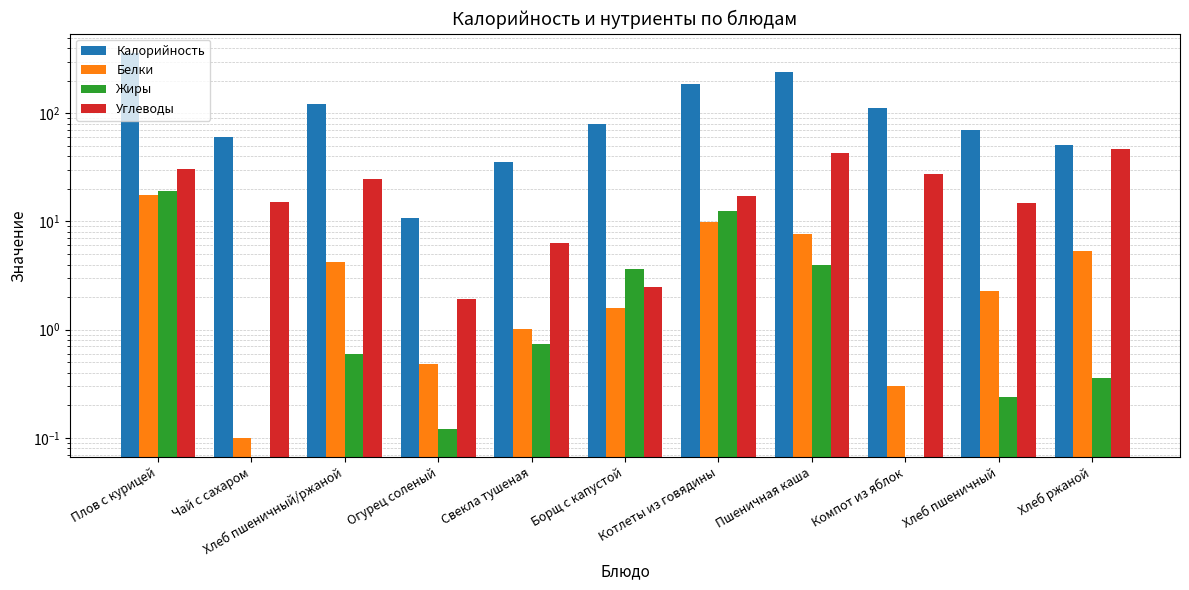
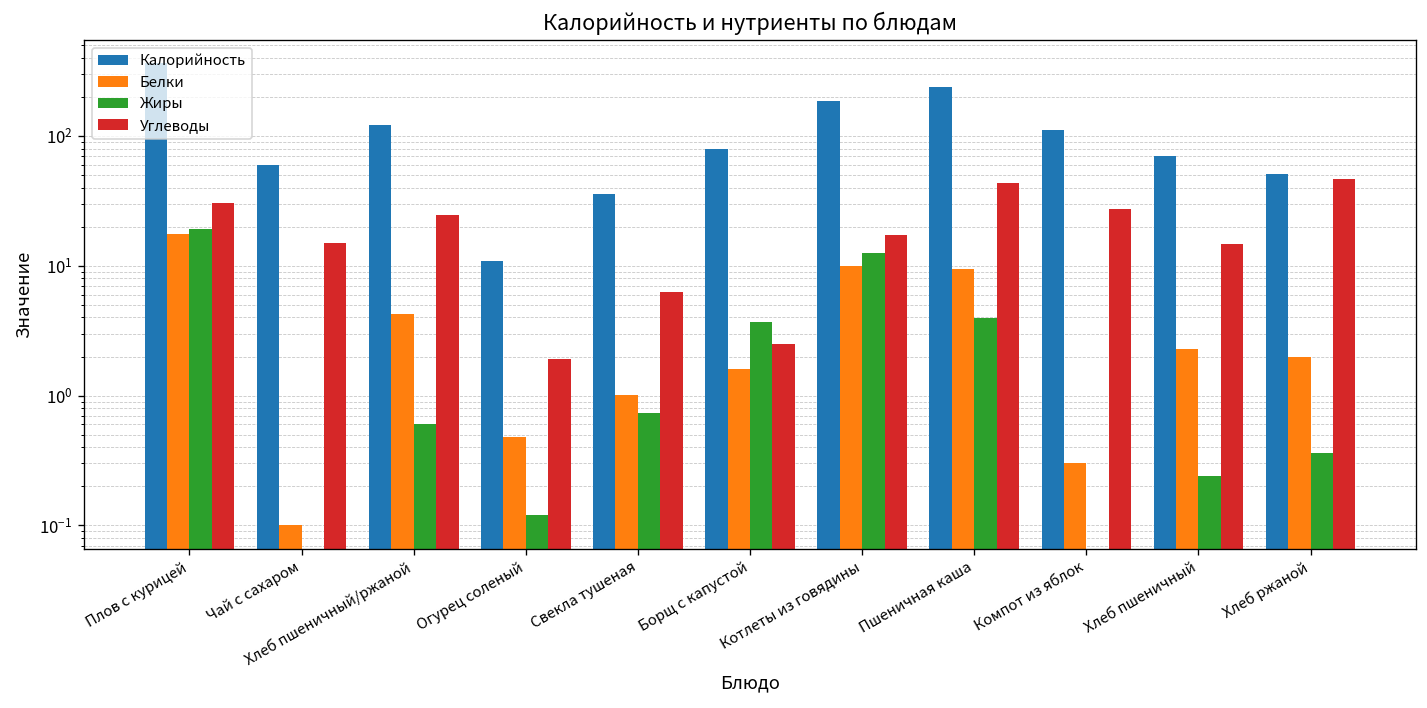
Белки, Пшеничная каша: 8 -> 10
Белки, Хлеб ржаной: 5 -> 2.0
